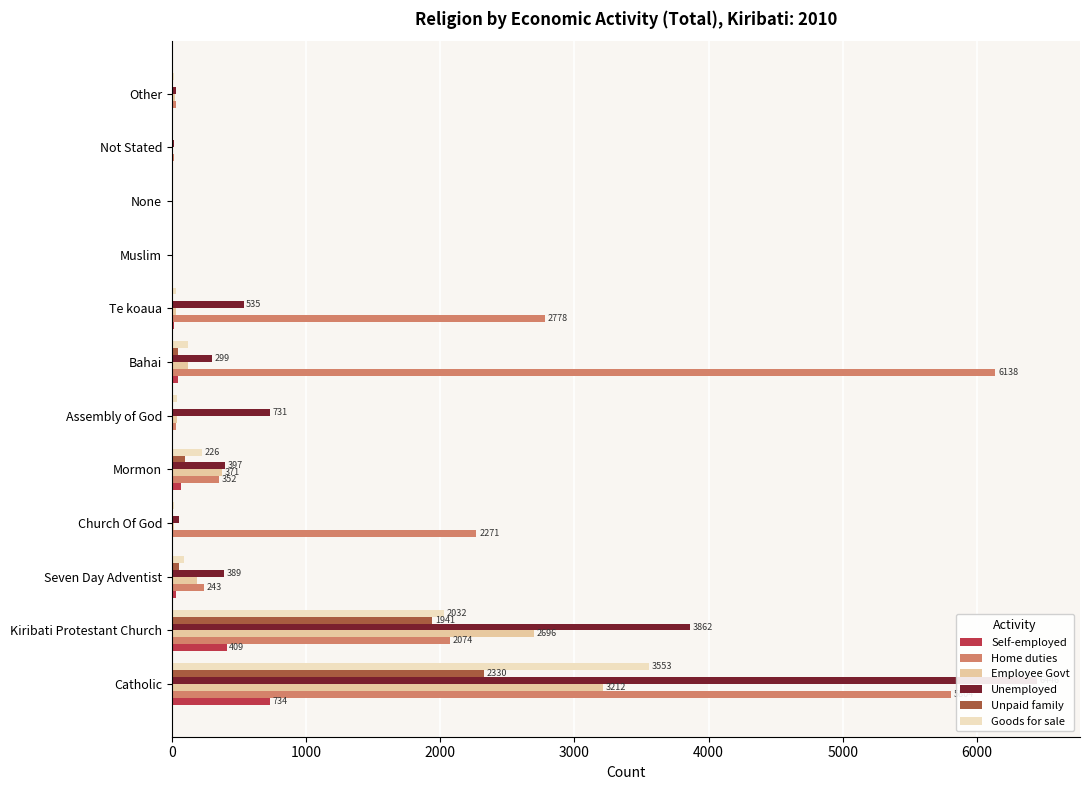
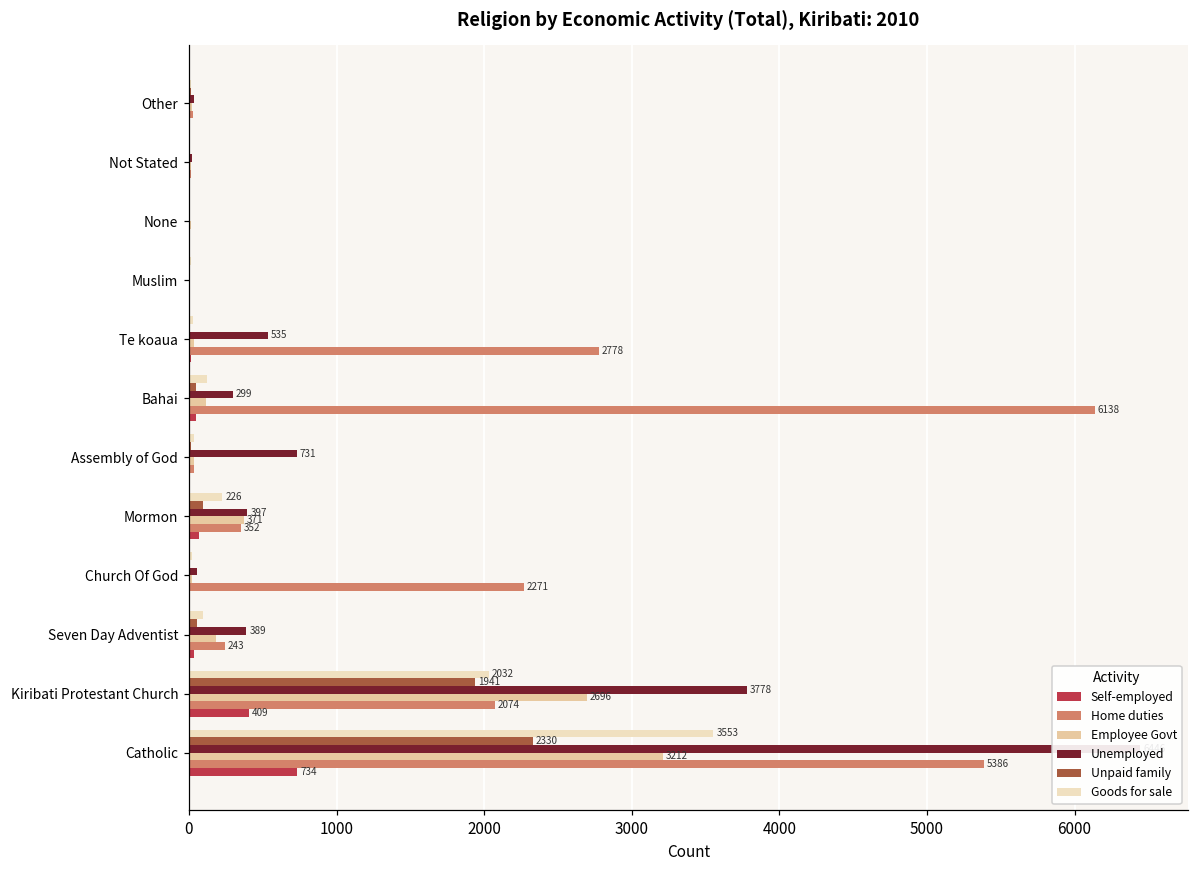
Unemployed, Kiribati Protestant Church: 3862 -> 3778
Home duties, Catholic: 5800 -> 5390
